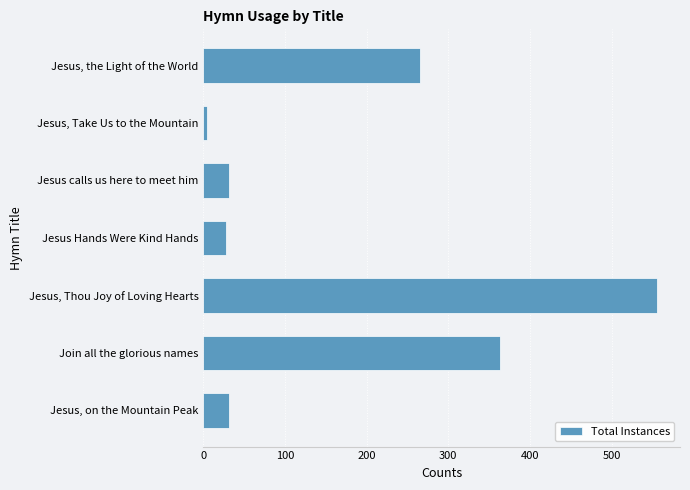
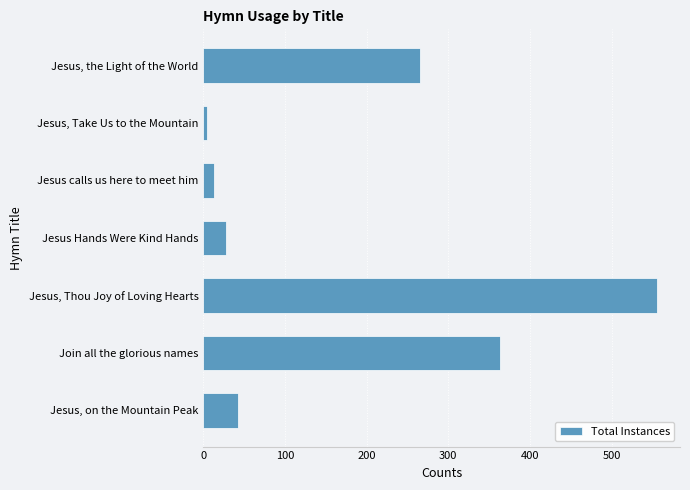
Jesus calls us here to meet him: 30 -> 10
Jesus, on the Mountain Peak: 30 -> 40
